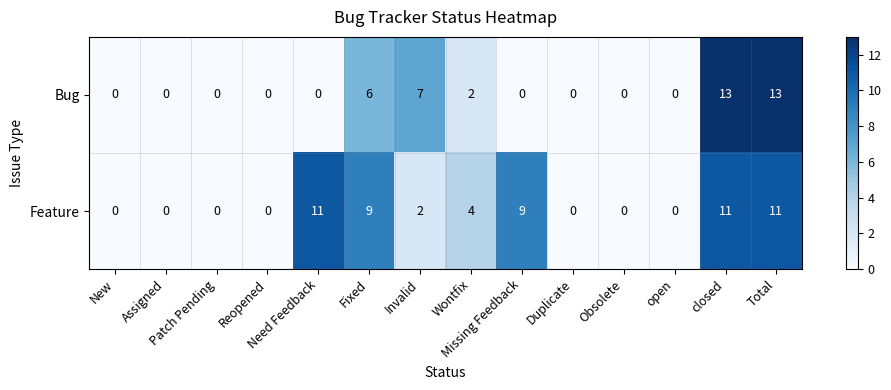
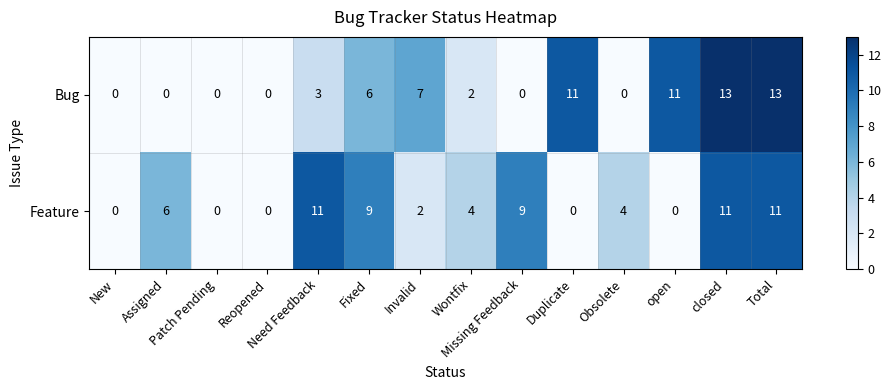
Bug, Need Feedback: 0 -> 3
Bug, Duplicate: 0 -> 11
Bug, open: 0 -> 11
Feature, Assigned: 0 -> 6
Feature, Obsolete: 0 -> 4
